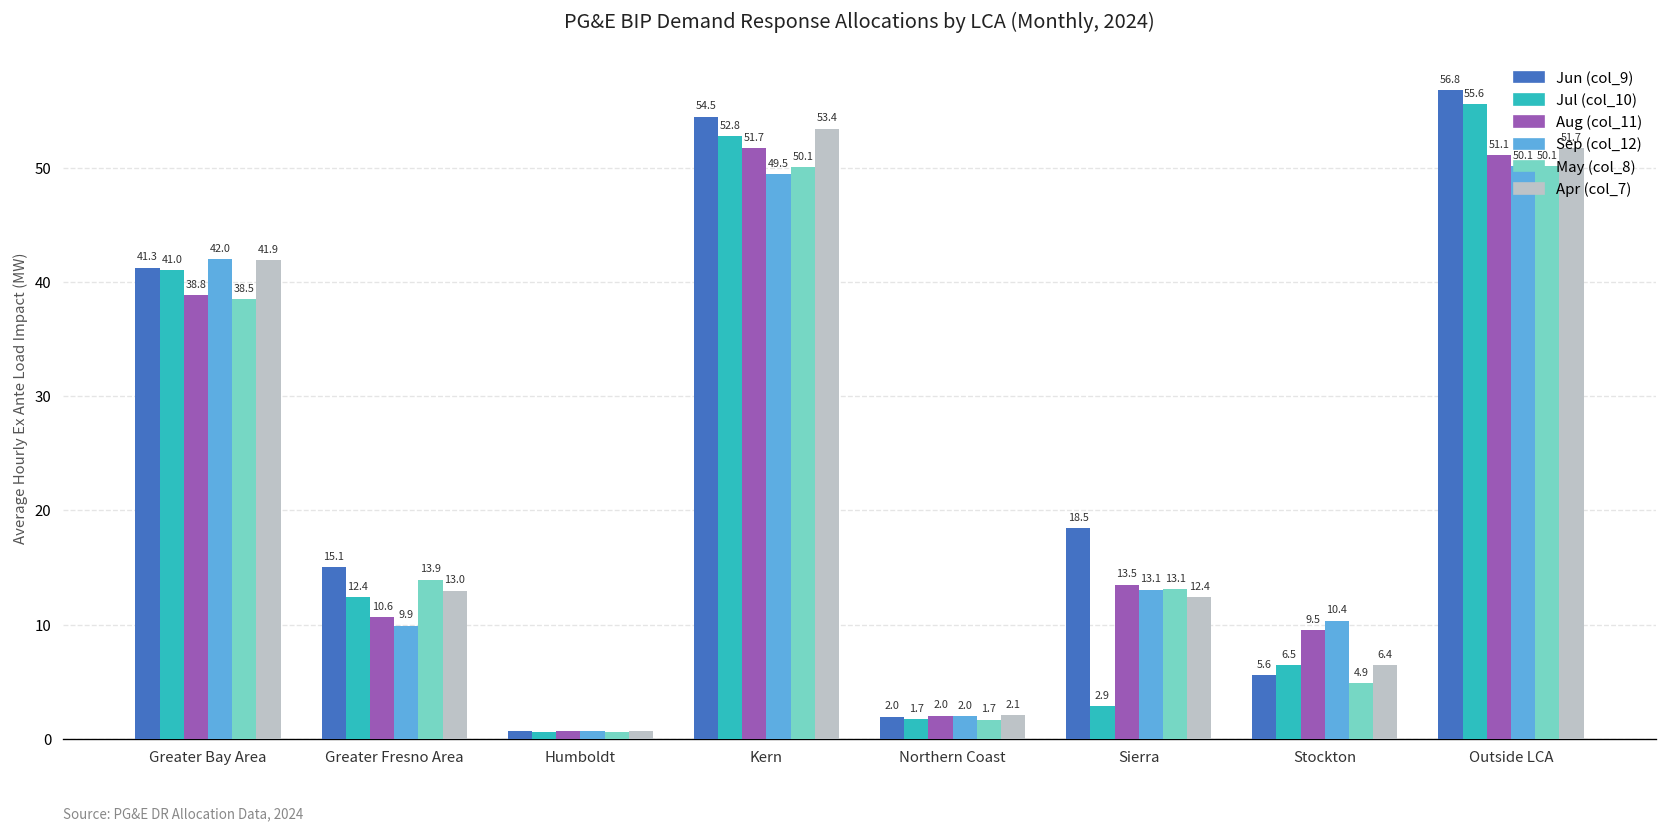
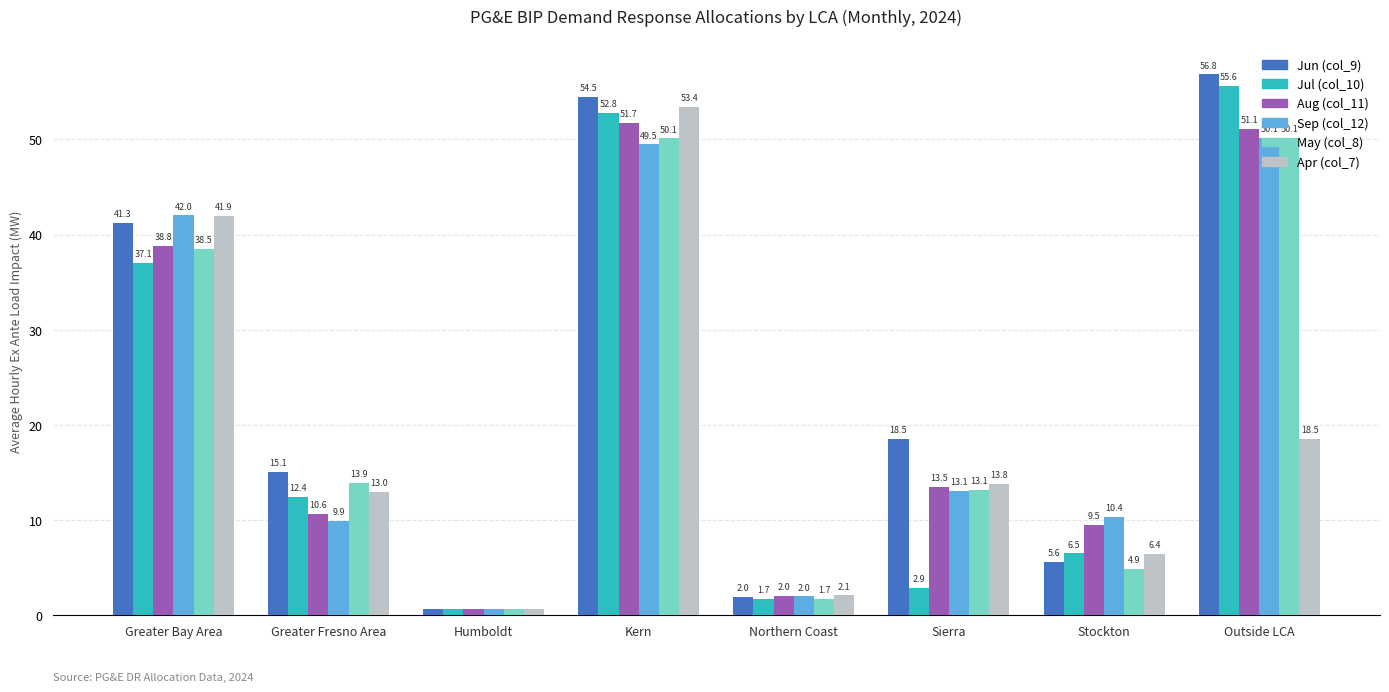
Jul (col_10), Greater Bay Area: 41.0 -> 37.1
Apr (col_7), Sierra: 12.4 -> 13.8
Apr (col_7), Outside LCA: 51.7 -> 18.5
